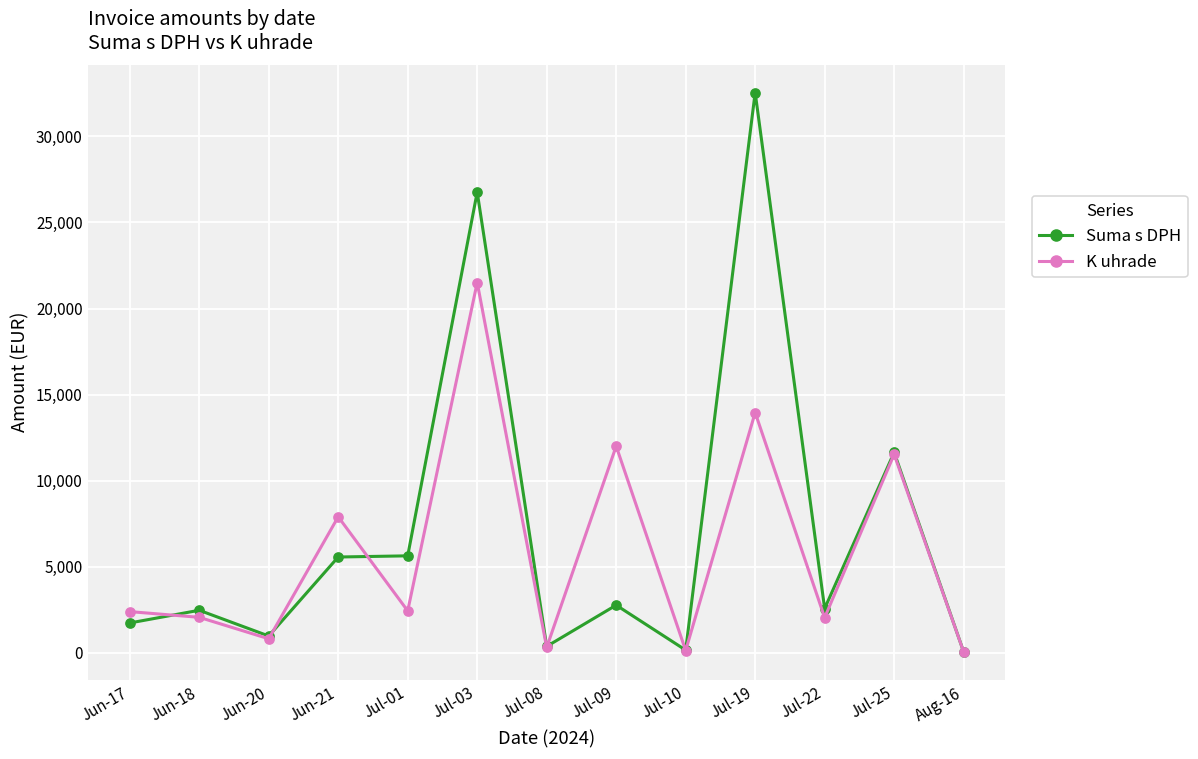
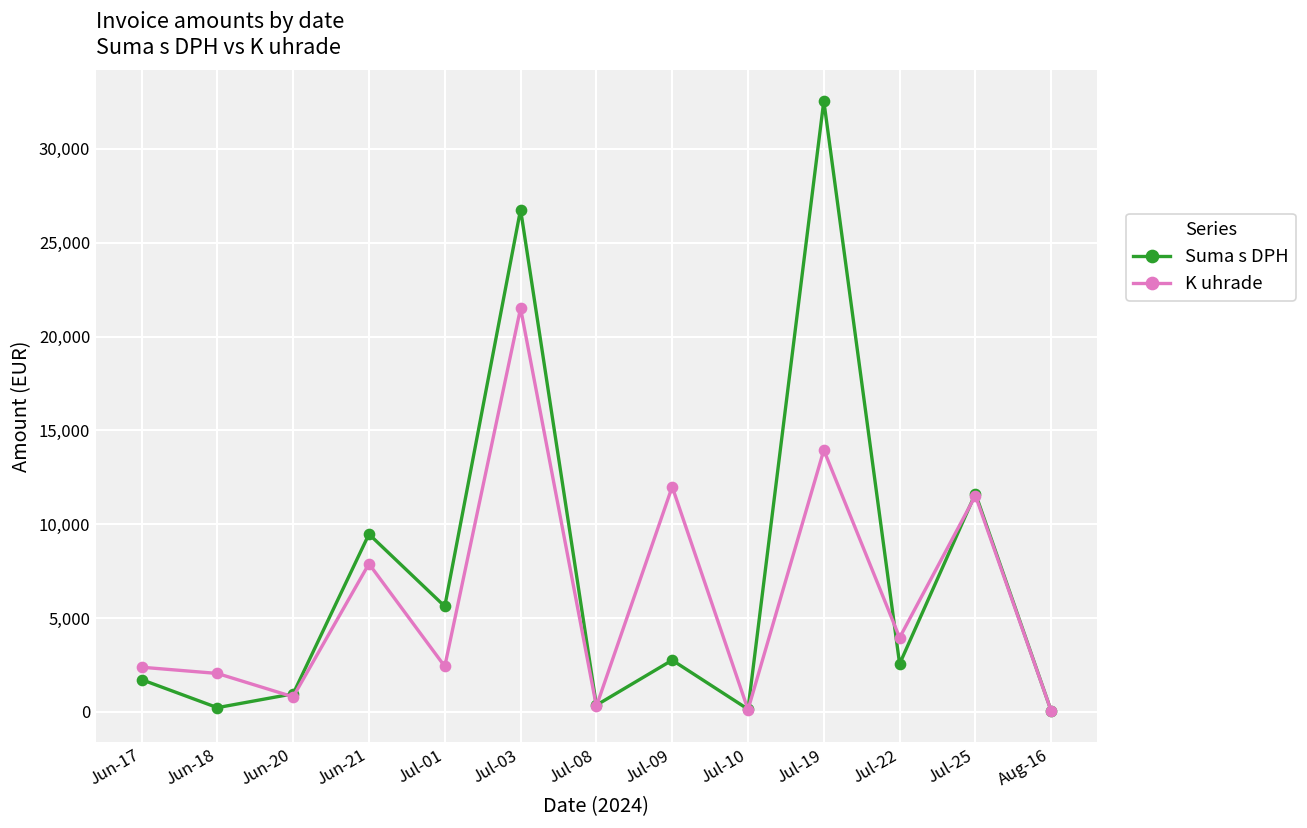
Suma s DPH, Jun-18: 2,500 -> 200
Suma s DPH, Jun-21: 5,600 -> 9,500
K uhrade, Jul-22: 2,000 -> 4,000
